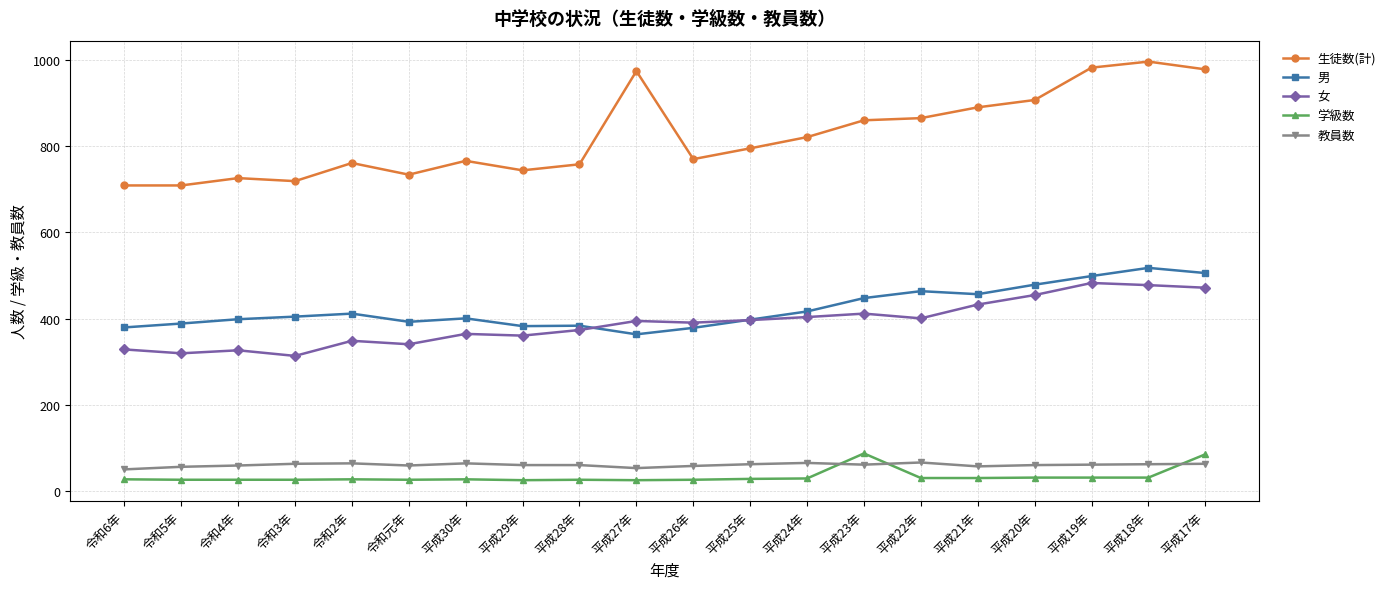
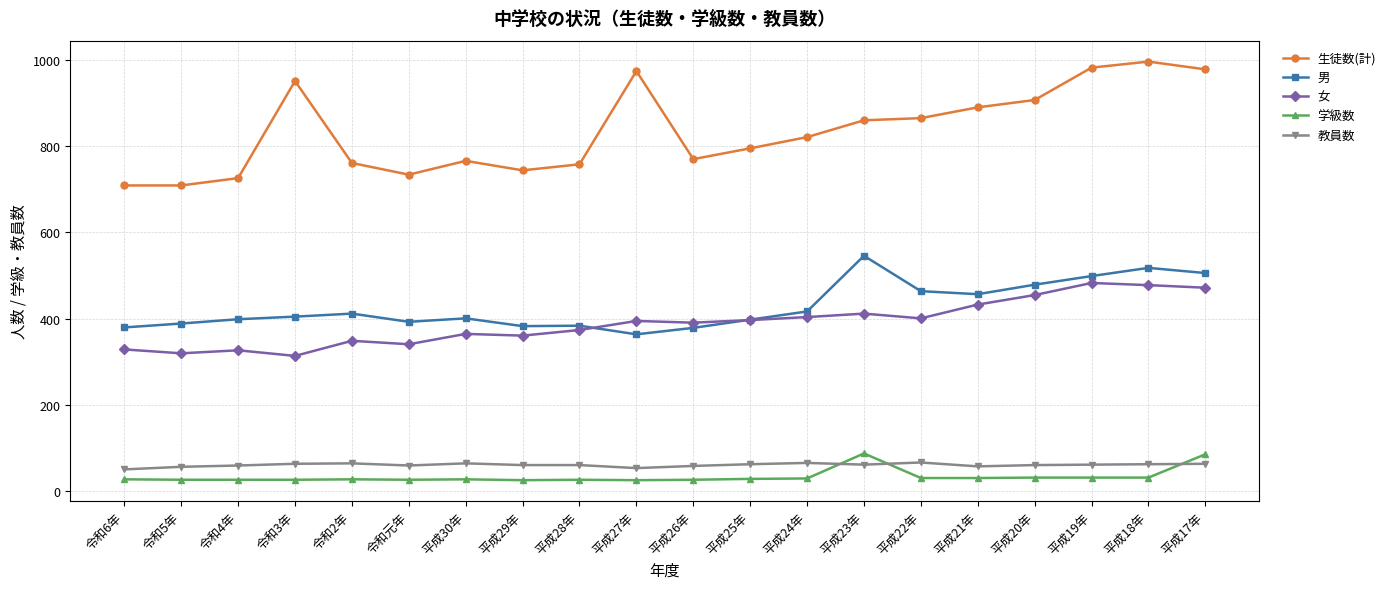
生徒数(計), 令和3年: 720 -> 950
男, 平成23年: 450 -> 550
